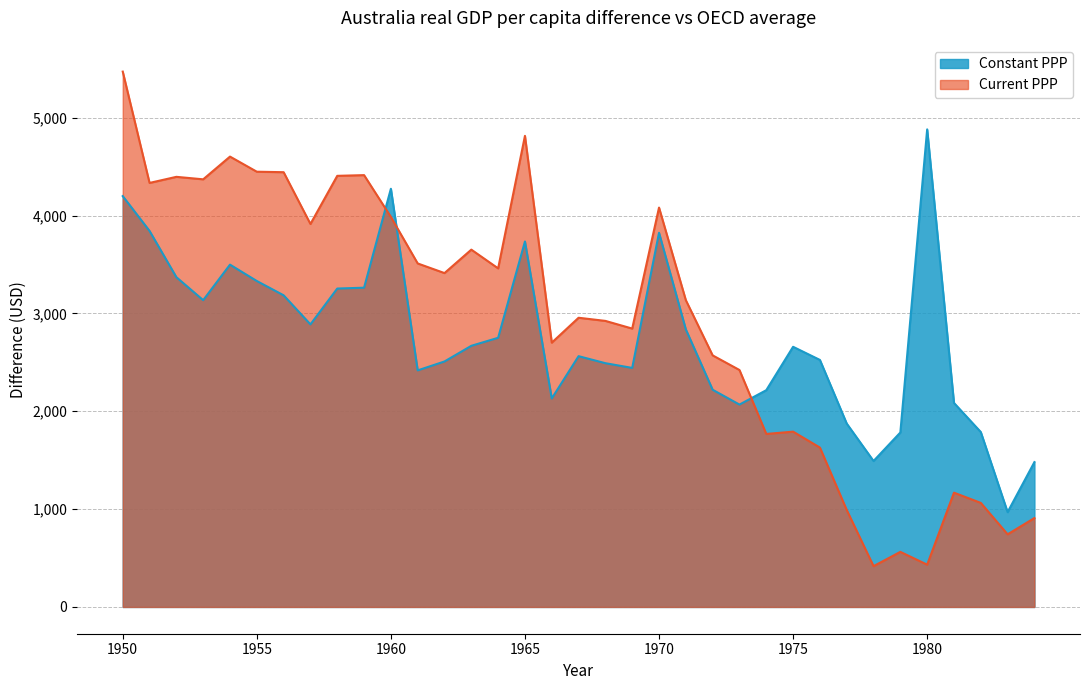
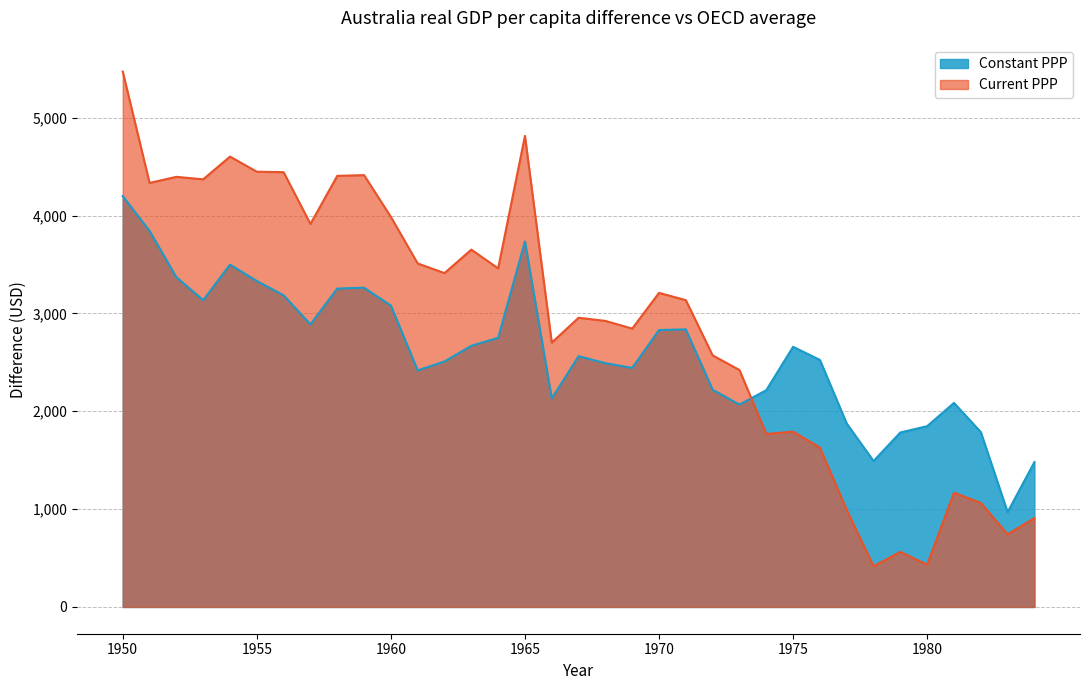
Constant PPP, 1960: 4,300 -> 3,100
Constant PPP, 1970: 3,800 -> 2,800
Current PPP, 1970: 4,100 -> 3,200
Constant PPP, 1980: 4,900 -> 1,800
